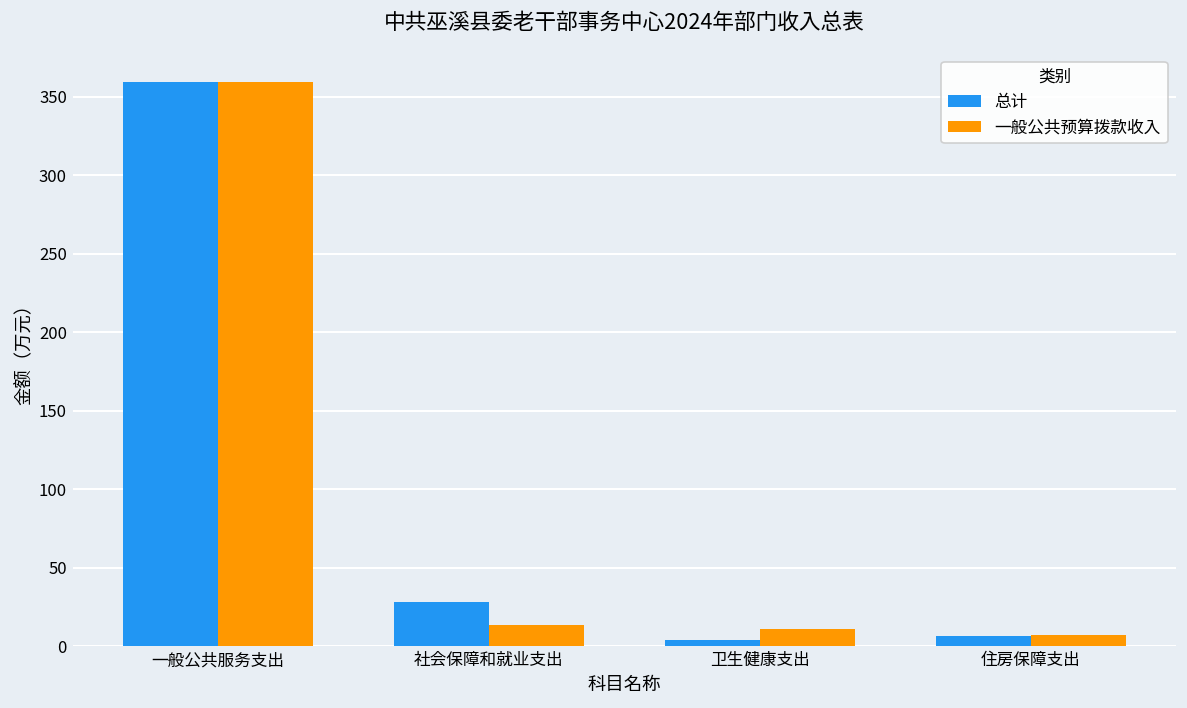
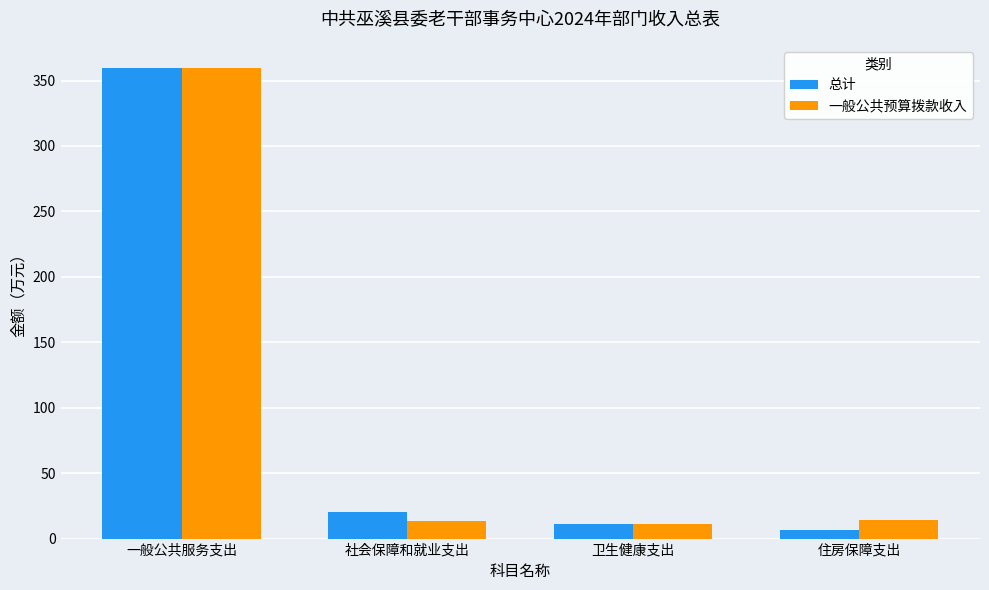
总计, 社会保障和就业支出: 28 -> 20
总计, 卫生健康支出: 4 -> 11
一般公共预算拨款收入, 住房保障支出: 7 -> 14
